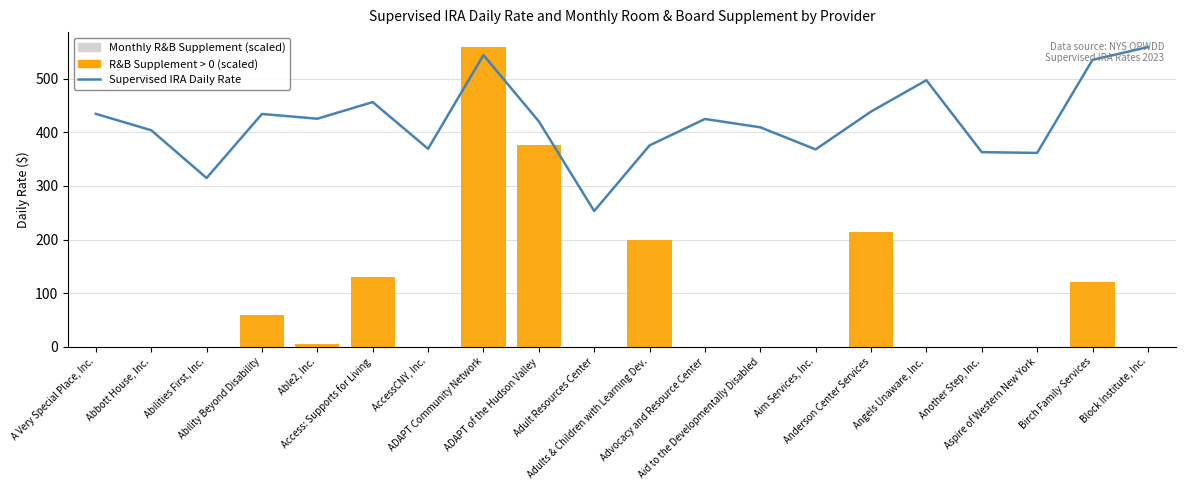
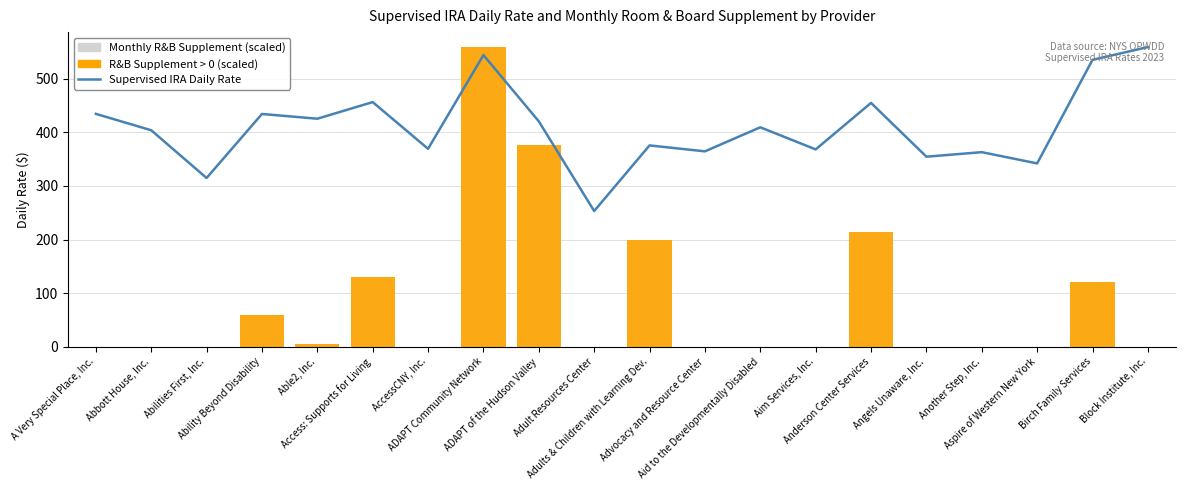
Supervised IRA Daily Rate, Advocacy and Resource Center: 420 -> 360
Supervised IRA Daily Rate, Anderson Center Services: 440 -> 450
Supervised IRA Daily Rate, Angels Unaware, Inc.: 500 -> 350
Supervised IRA Daily Rate, Aspire of Western New York: 360 -> 340
